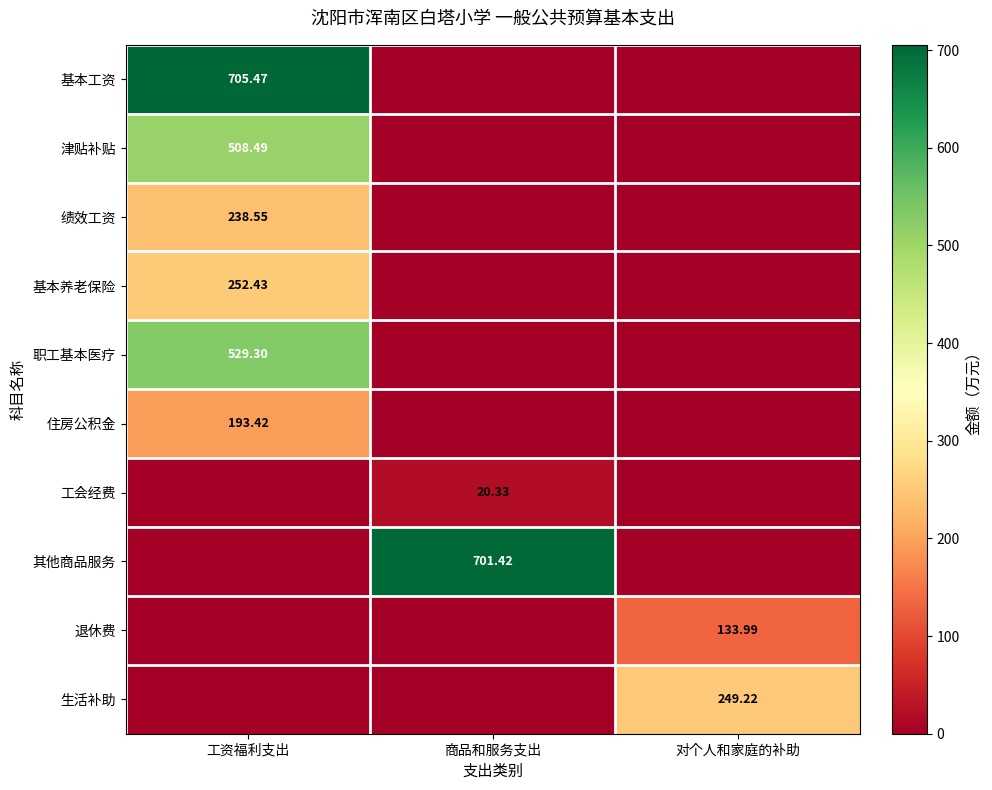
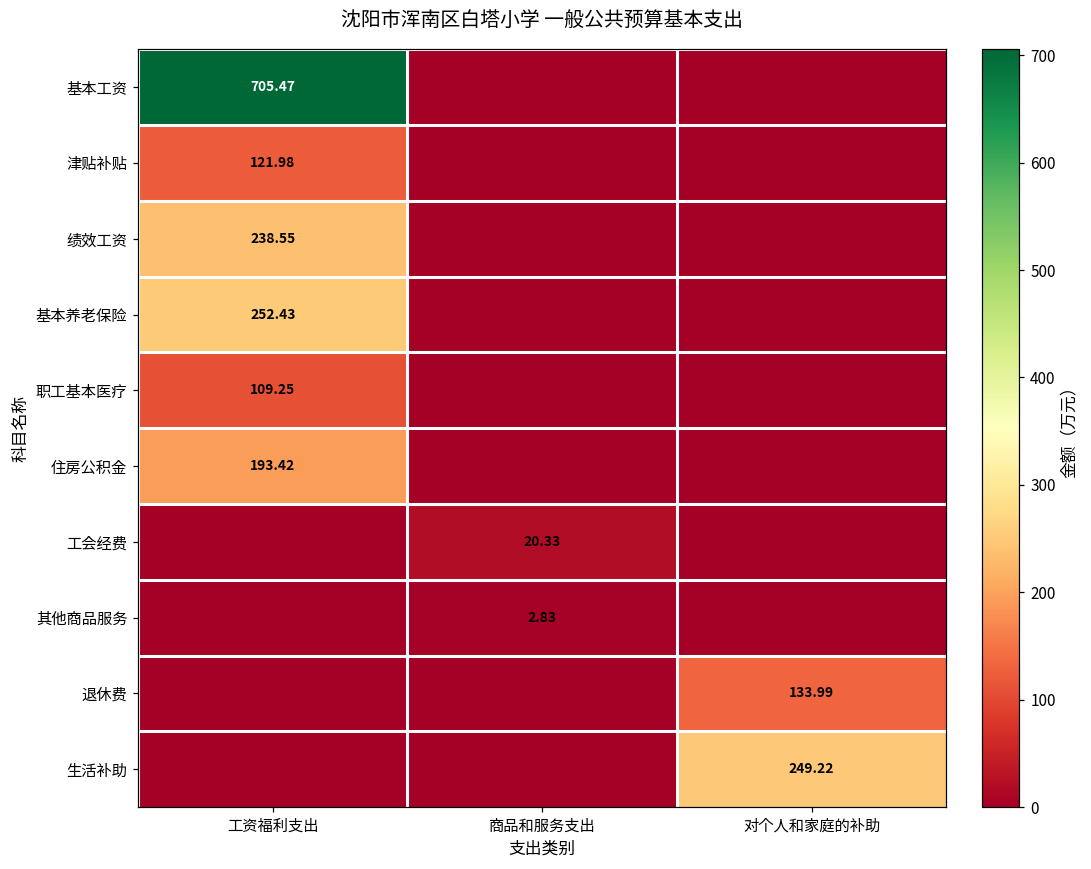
津贴补贴, 工资福利支出: 508.49 -> 121.98
职工基本医疗, 工资福利支出: 529.30 -> 109.25
其他商品服务, 商品和服务支出: 701.42 -> 2.83
